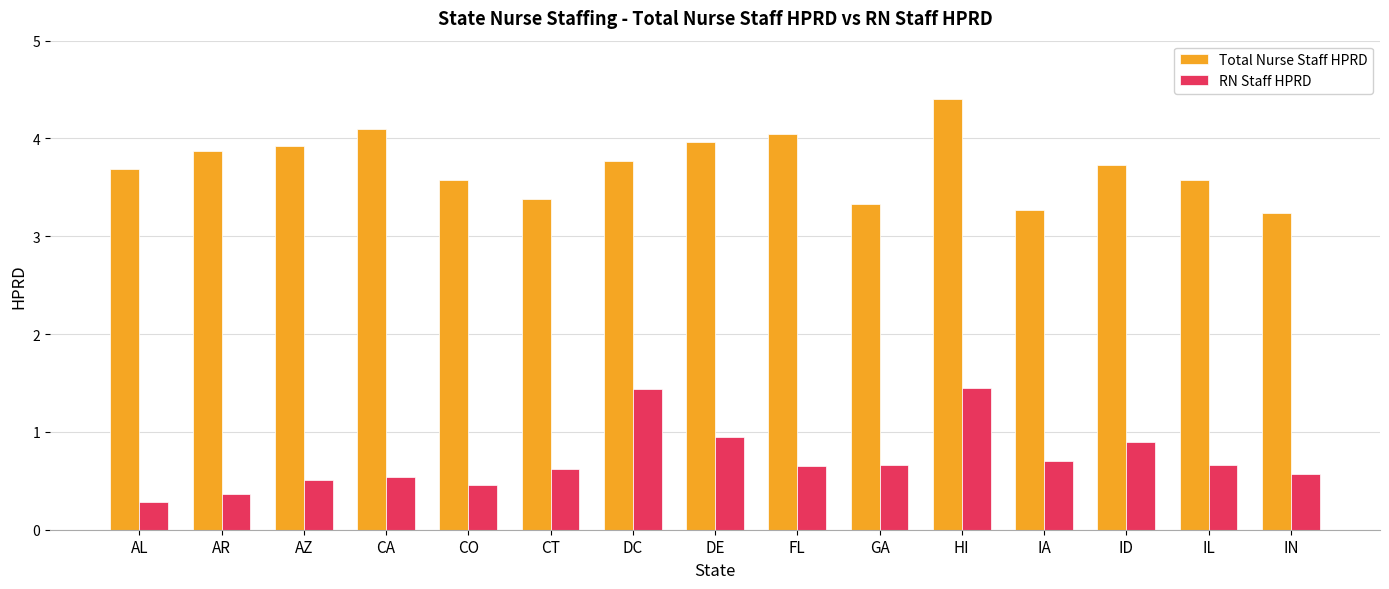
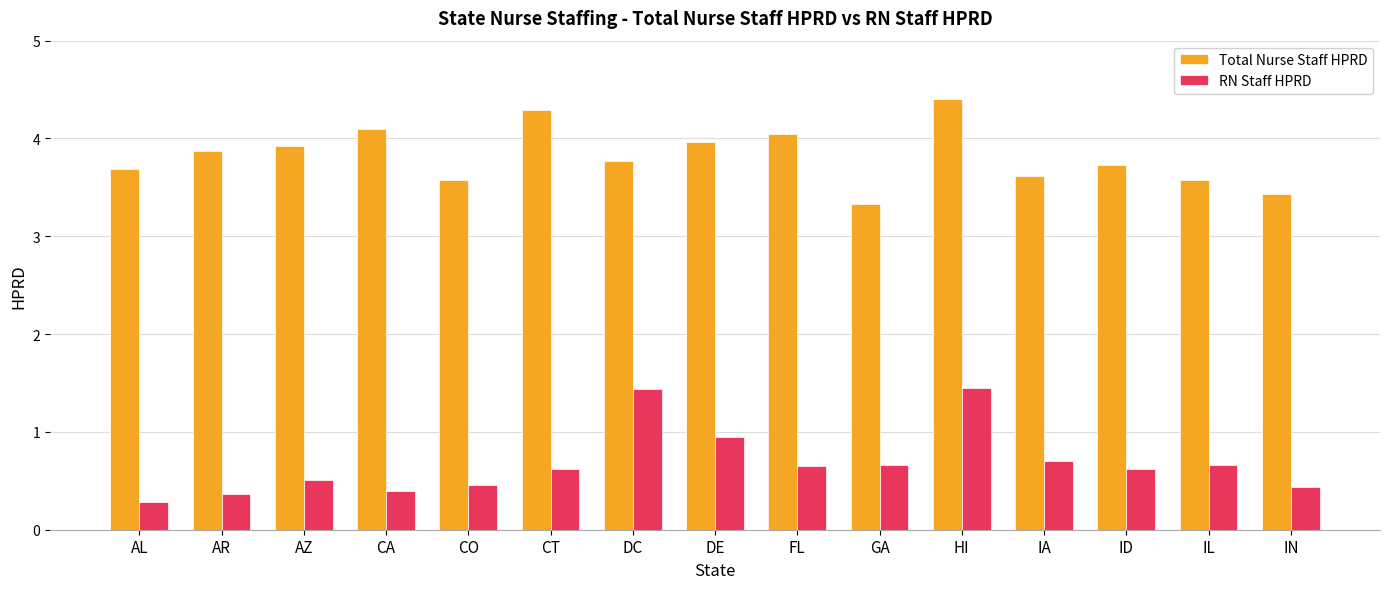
RN Staff HPRD, CA: 0.5 -> 0.4
Total Nurse Staff HPRD, CT: 3.4 -> 4.3
Total Nurse Staff HPRD, IA: 3.3 -> 3.6
RN Staff HPRD, ID: 0.9 -> 0.6
Total Nurse Staff HPRD, IN: 3.2 -> 3.4
RN Staff HPRD, IN: 0.6 -> 0.4
